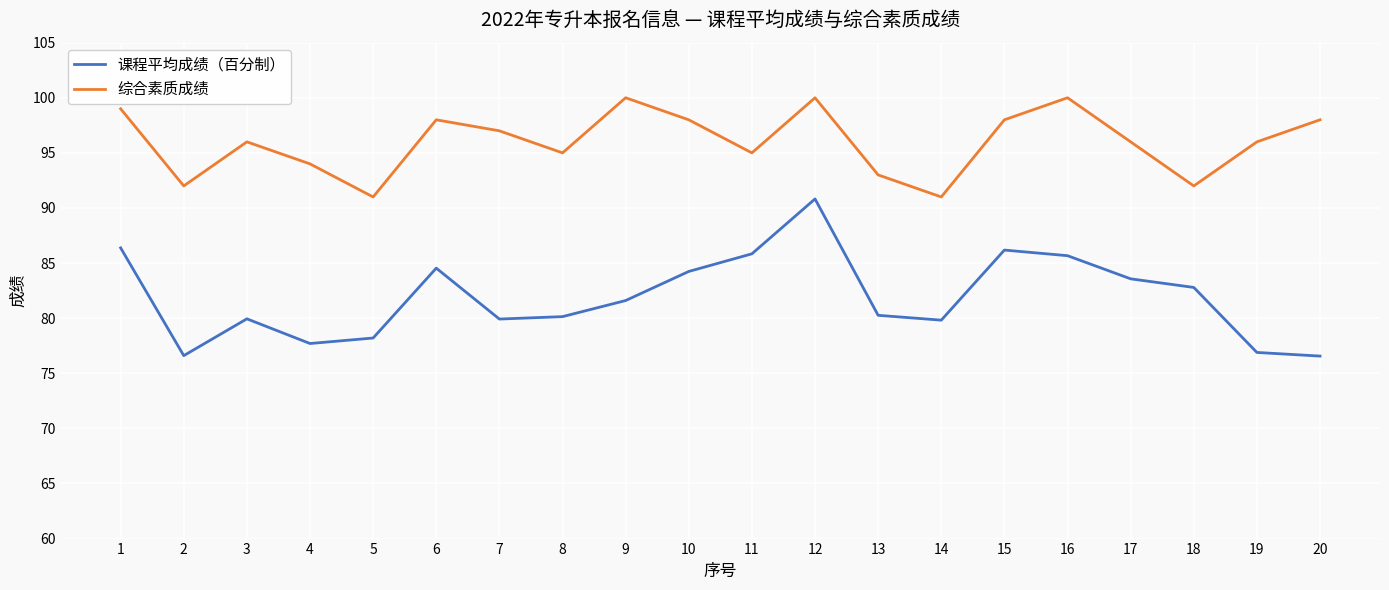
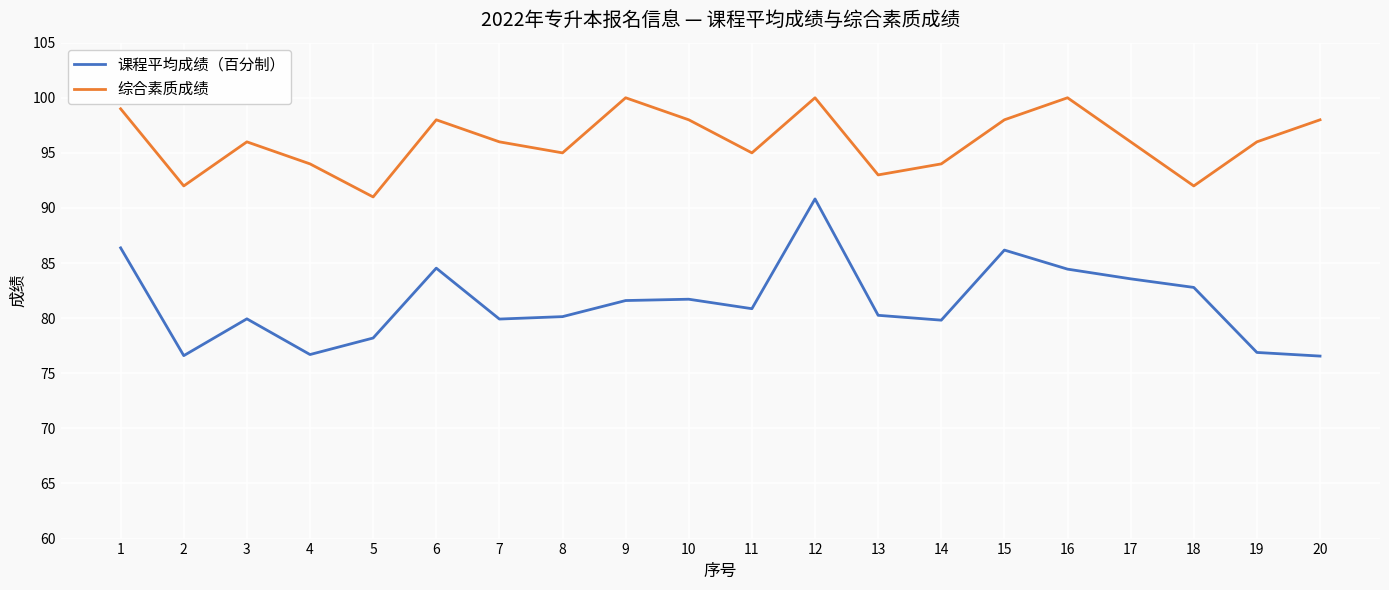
课程平均成绩（百分制）, 4: 77.7 -> 76.7
综合素质成绩, 7: 97 -> 96
课程平均成绩（百分制）, 10: 84.2 -> 81.7
课程平均成绩（百分制）, 11: 85.8 -> 80.9
综合素质成绩, 14: 91 -> 94
课程平均成绩（百分制）, 16: 85.7 -> 84.5
